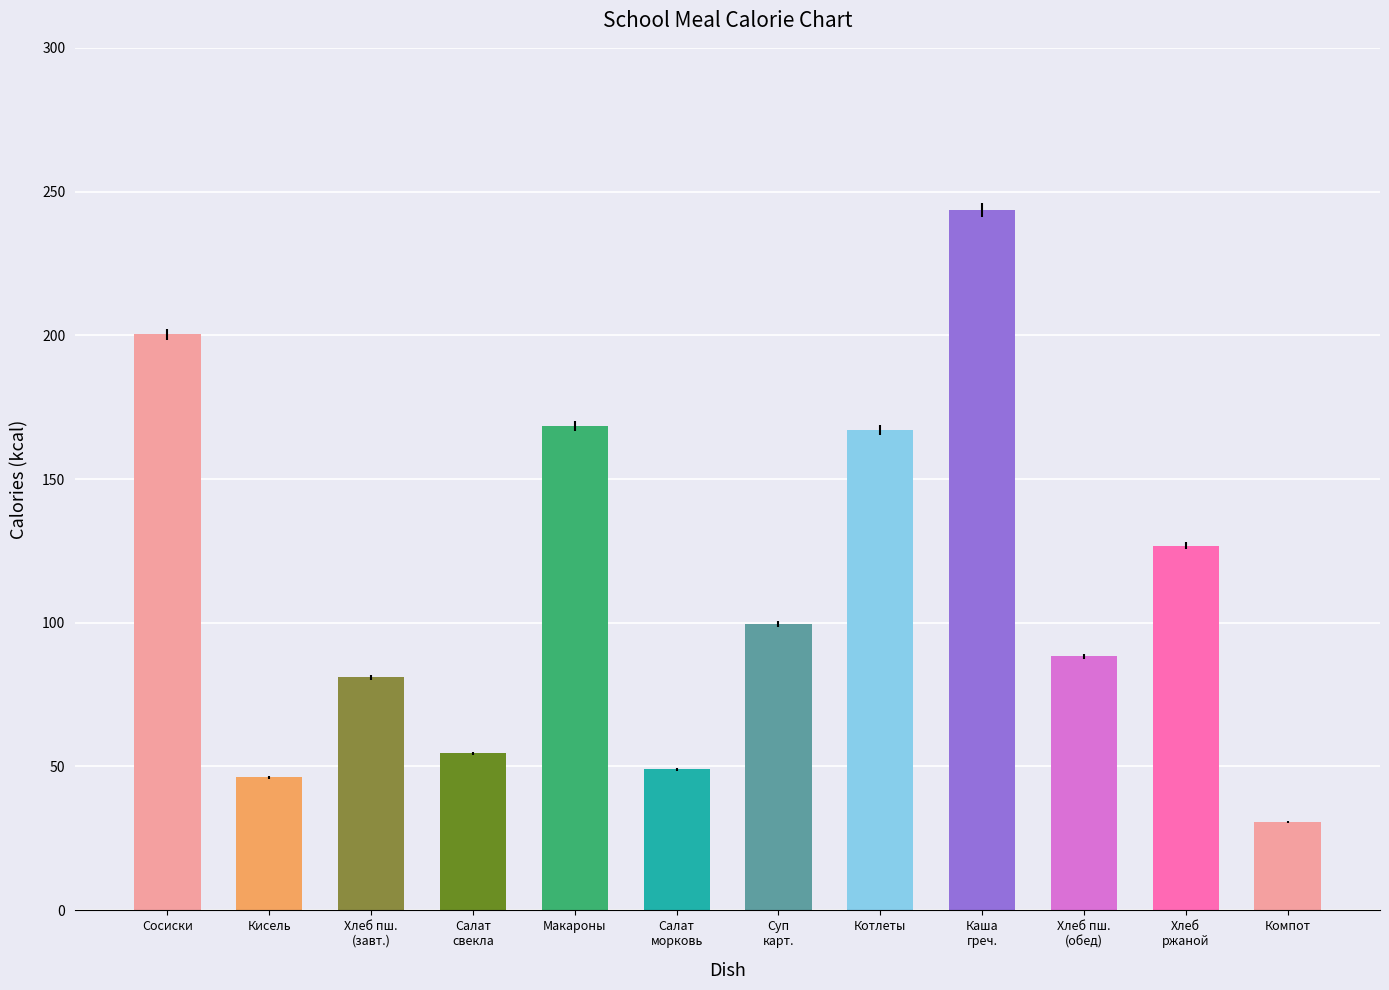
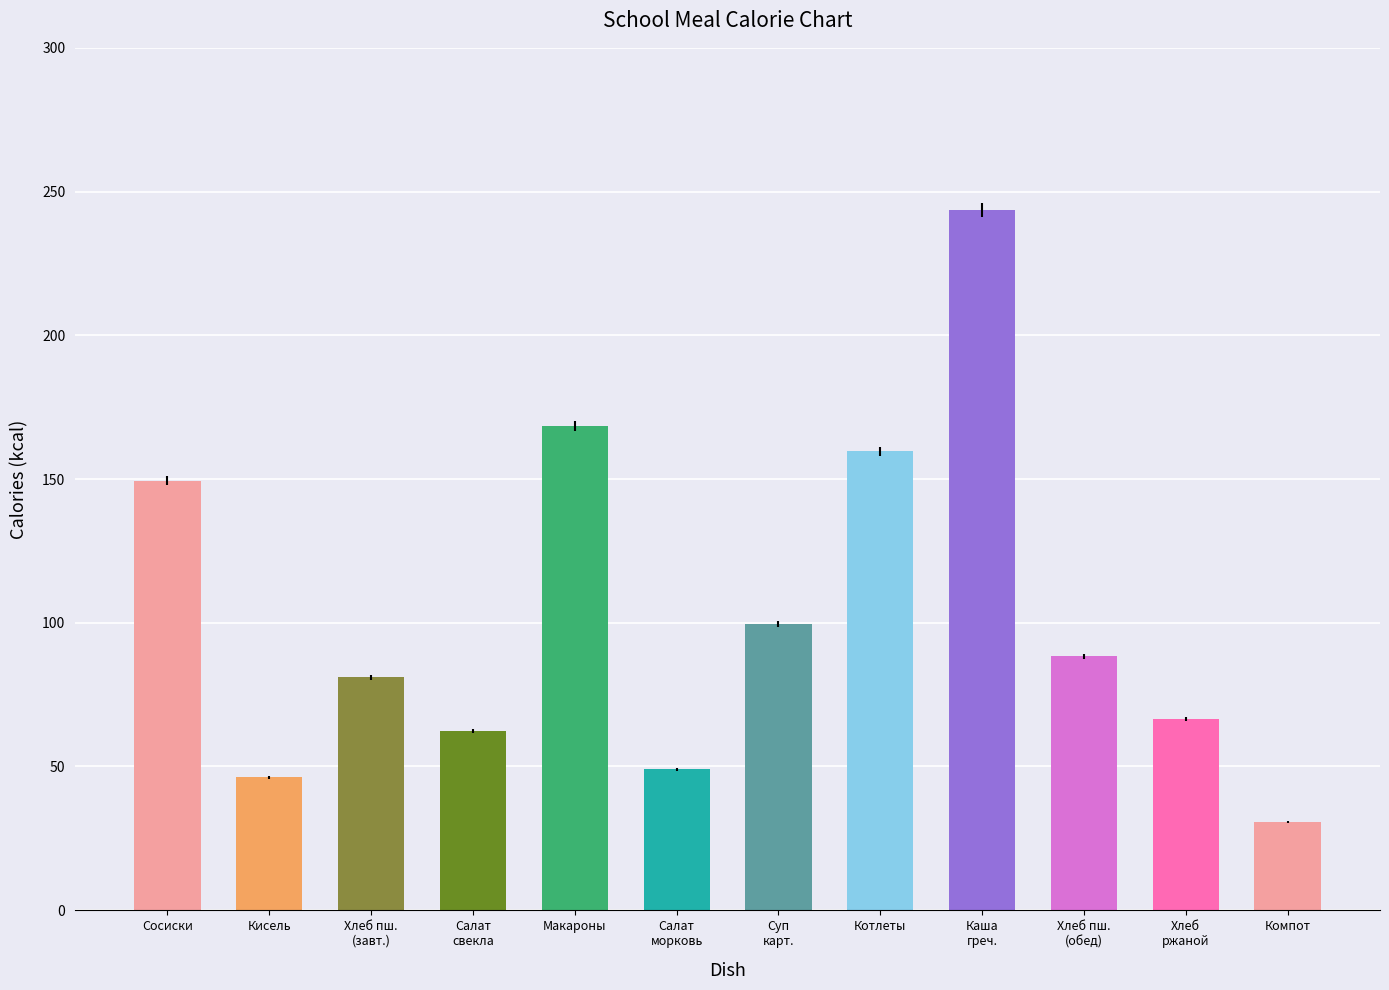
Сосиски: 200 -> 149
Салат свекла: 55 -> 62
Котлеты: 167 -> 160
Хлеб ржаной: 127 -> 67
